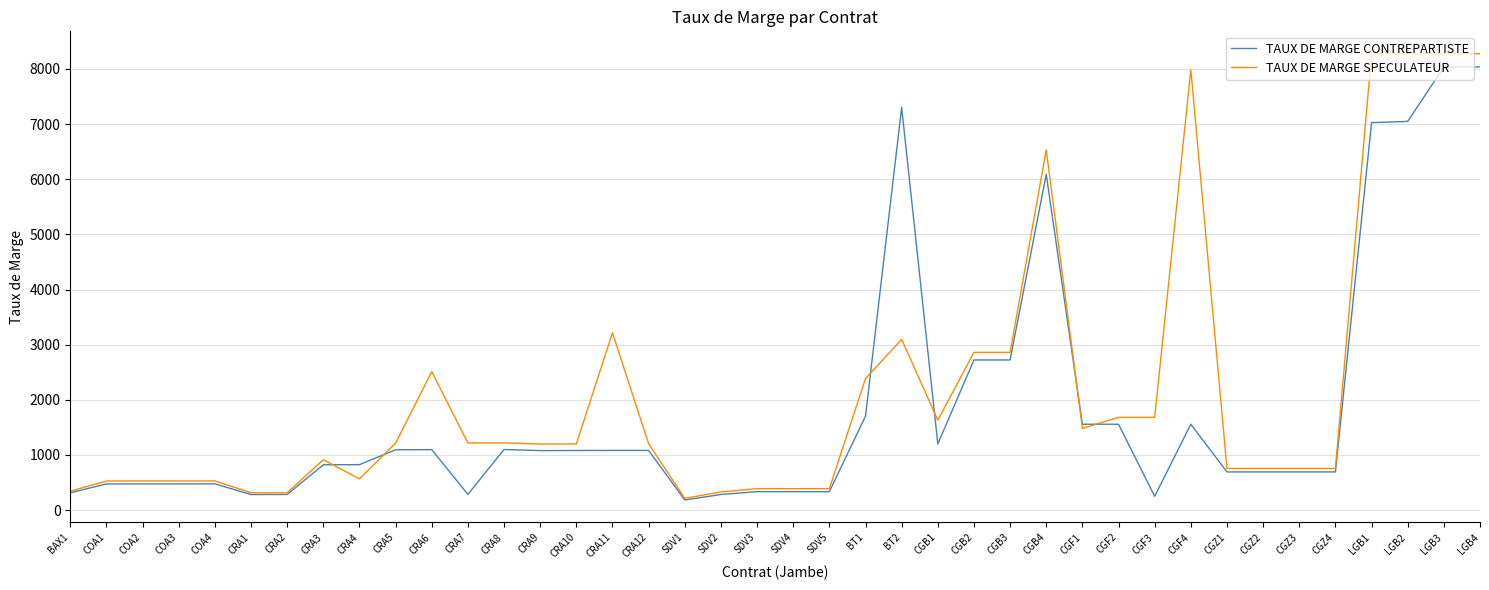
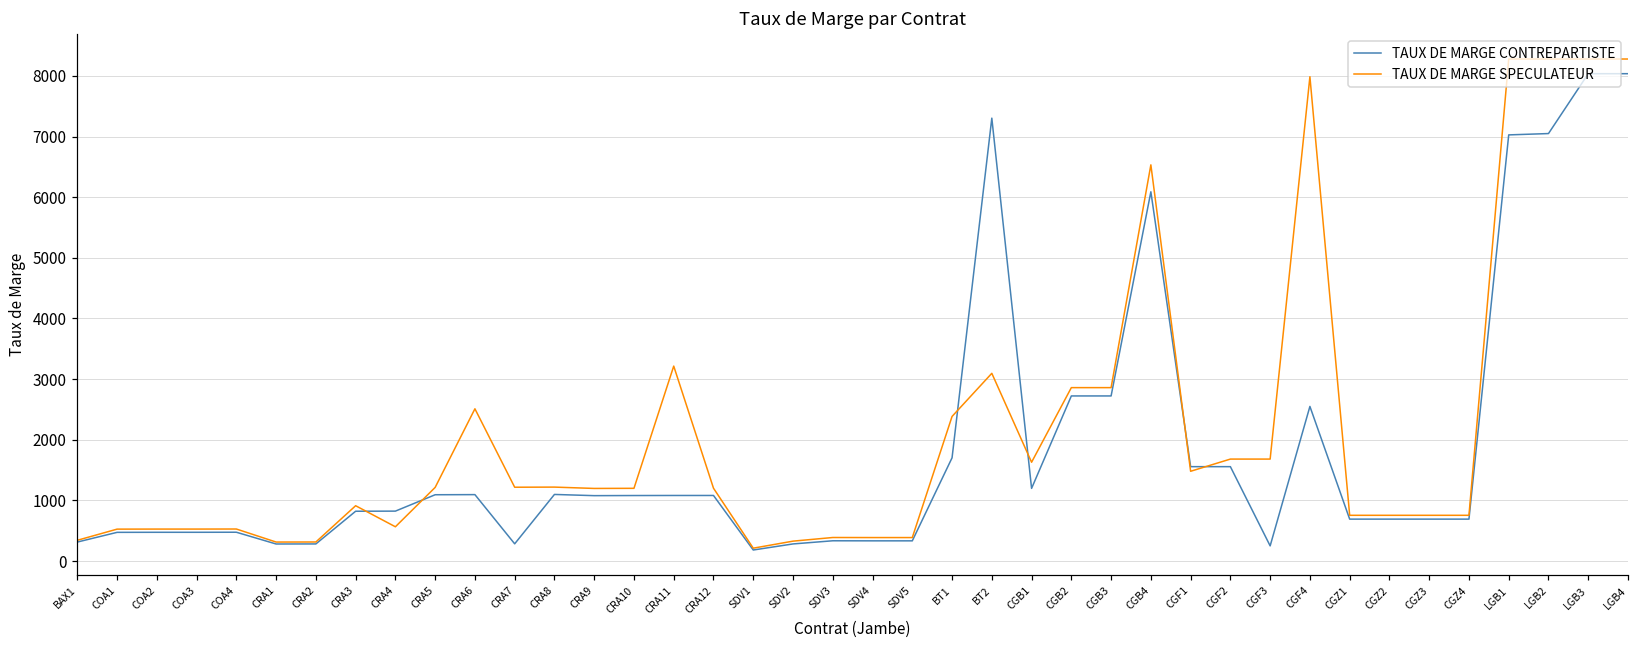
TAUX DE MARGE CONTREPARTISTE, CGF4: 1600 -> 2600
